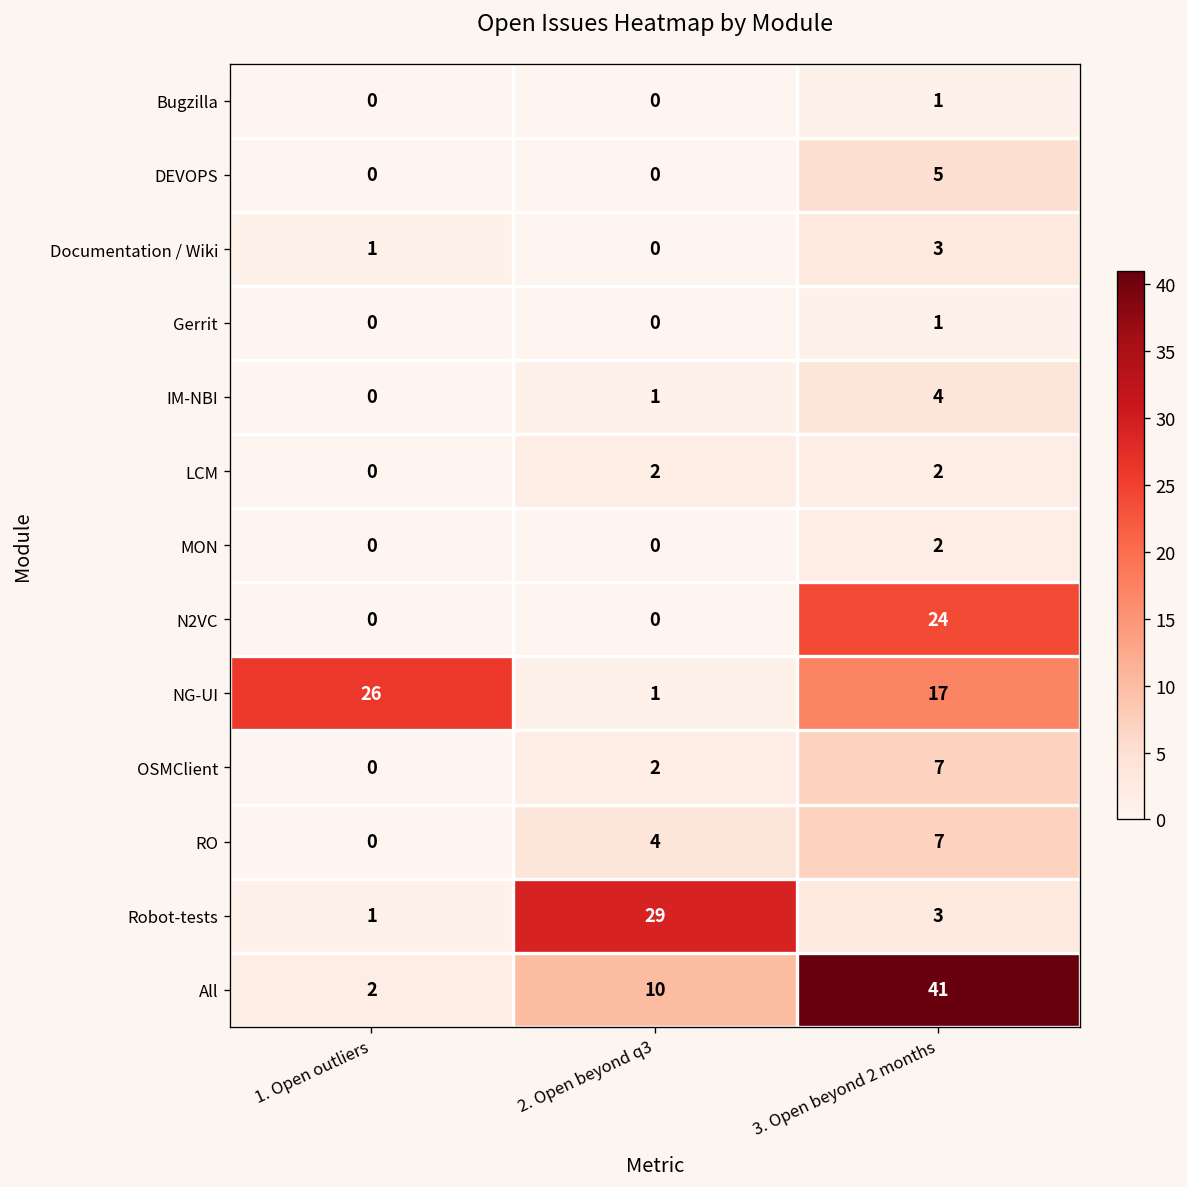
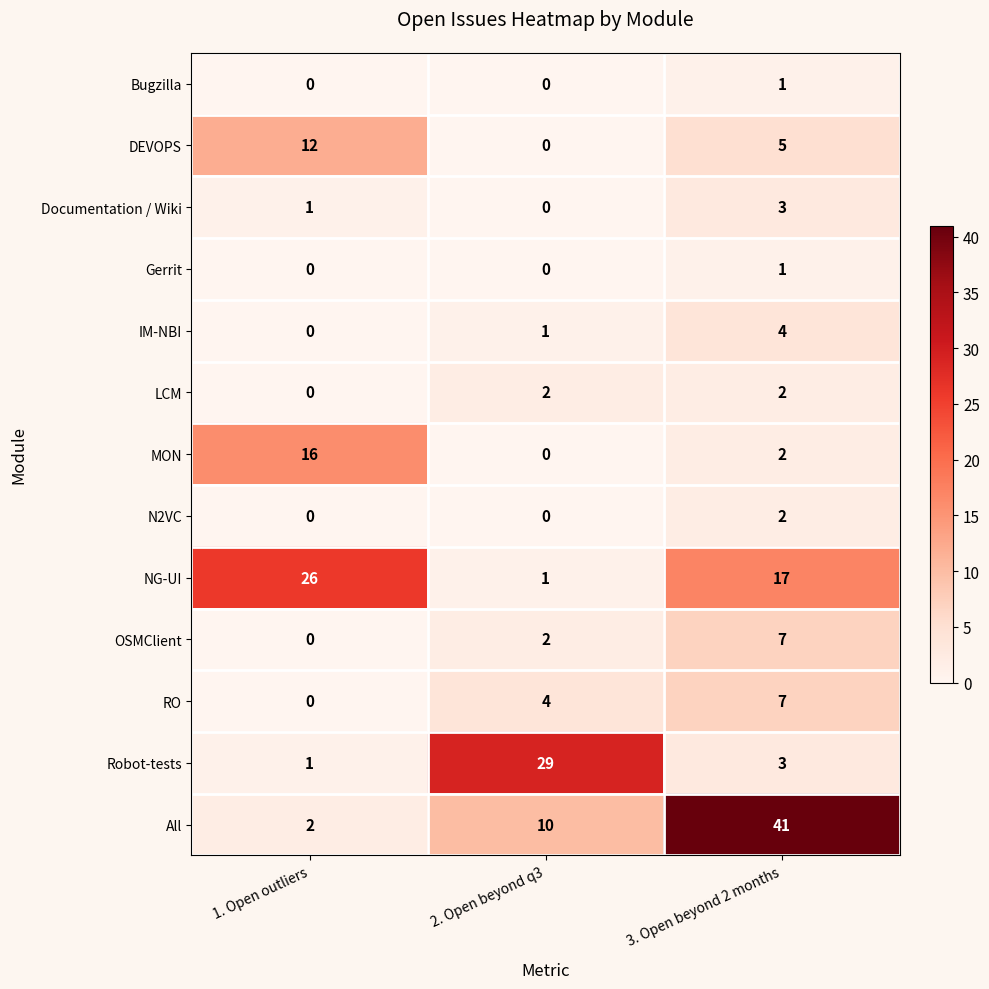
DEVOPS, 1. Open outliers: 0 -> 12
MON, 1. Open outliers: 0 -> 16
N2VC, 3. Open beyond 2 months: 24 -> 2
